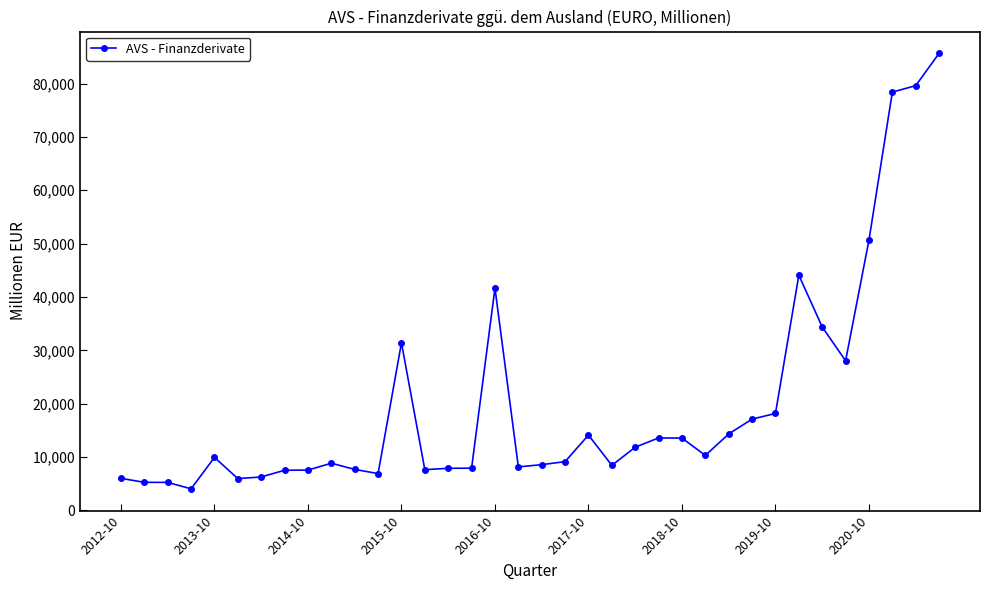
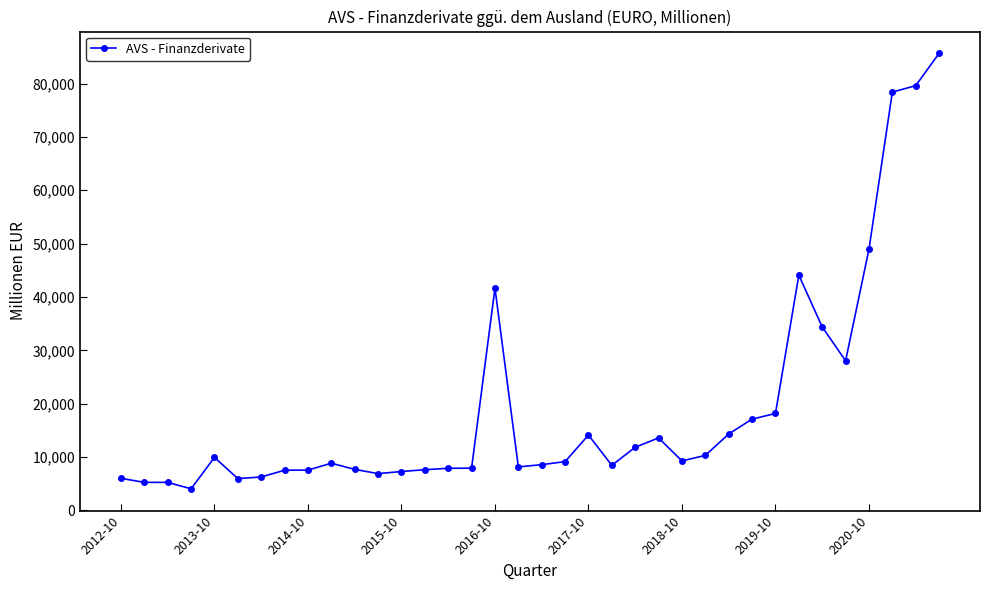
2015-10: 31,000 -> 7,000
2018-10: 14,000 -> 9,000
2020-10: 51,000 -> 49,000
